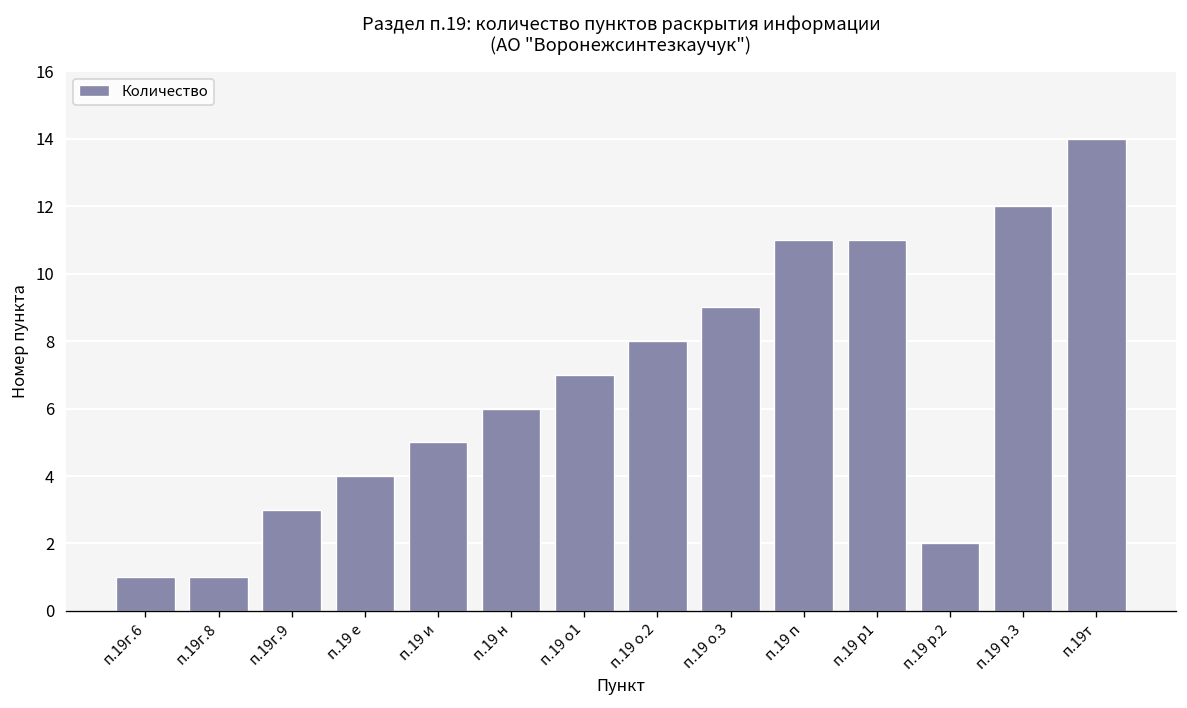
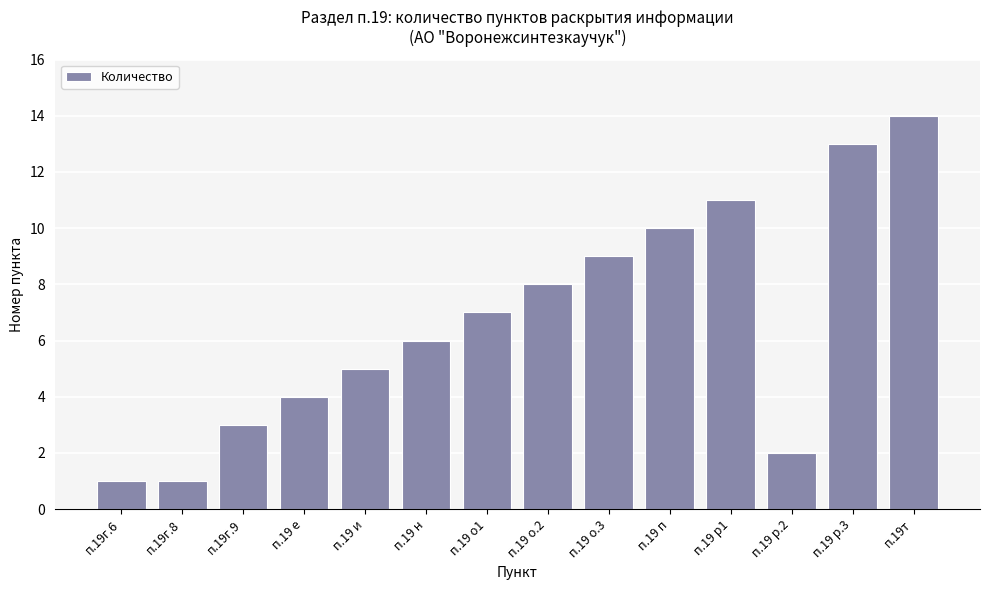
п.19 п: 11 -> 10
п.19 р.3: 12 -> 13
